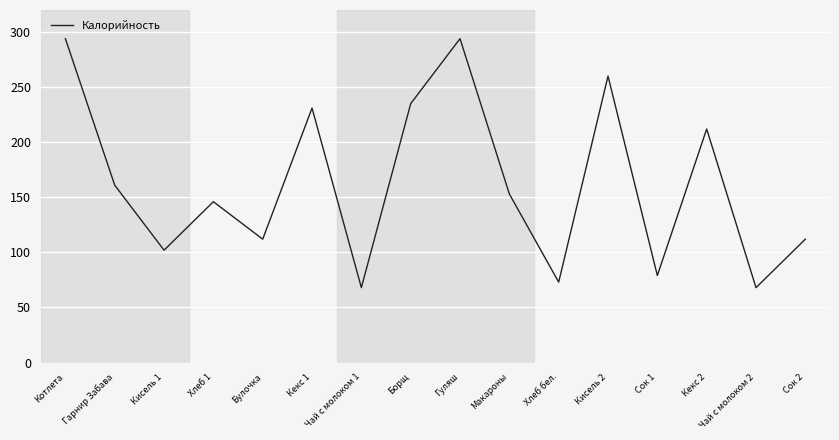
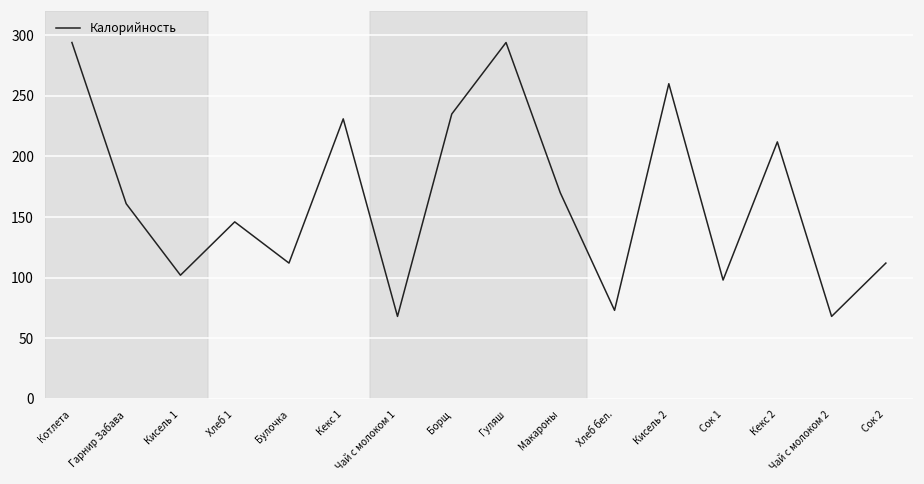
Макароны: 153 -> 170
Сок 1: 79 -> 98
